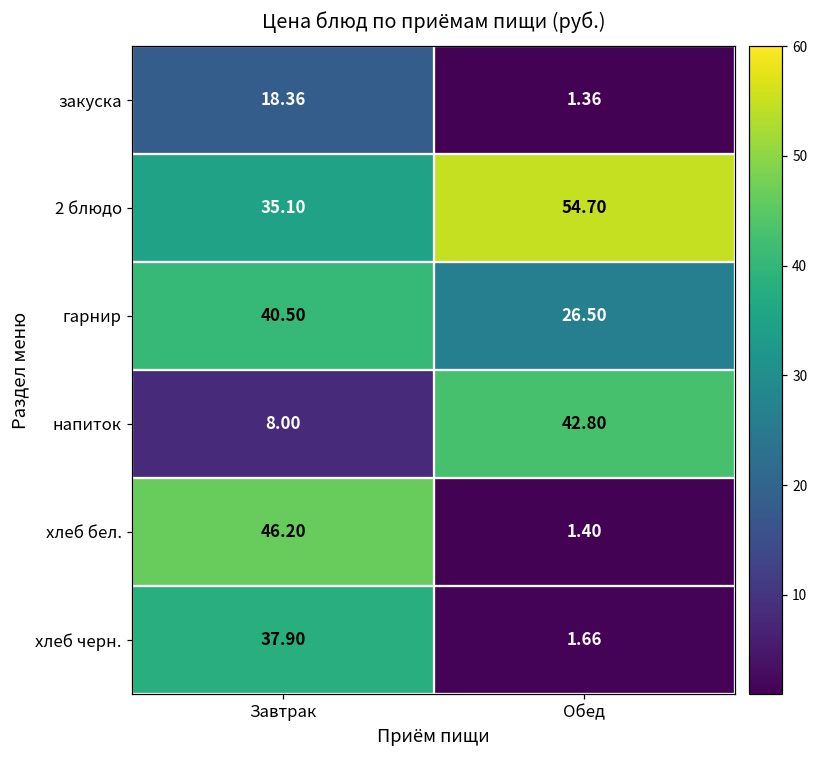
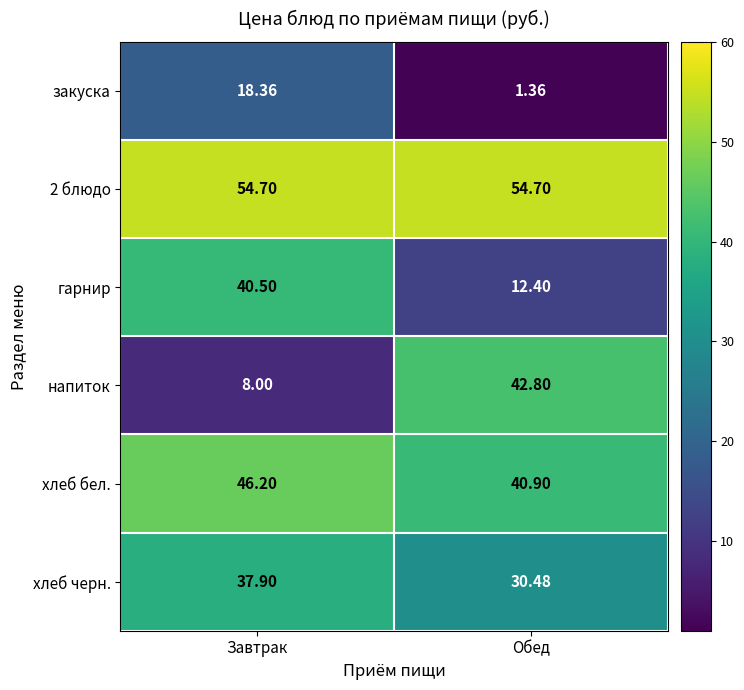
2 блюдо, Завтрак: 35.10 -> 54.70
гарнир, Обед: 26.50 -> 12.40
хлеб бел., Обед: 1.40 -> 40.90
хлеб черн., Обед: 1.66 -> 30.48
